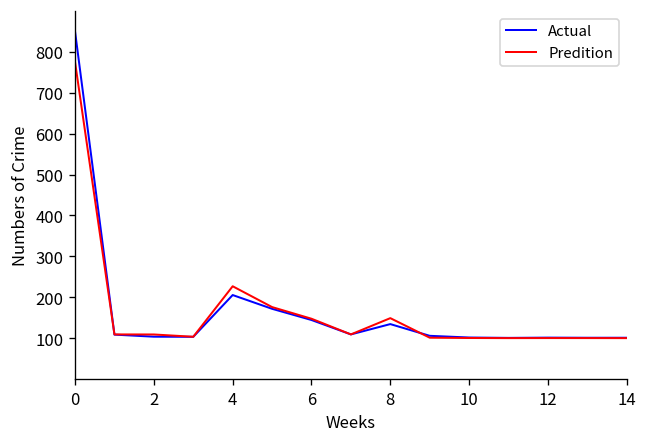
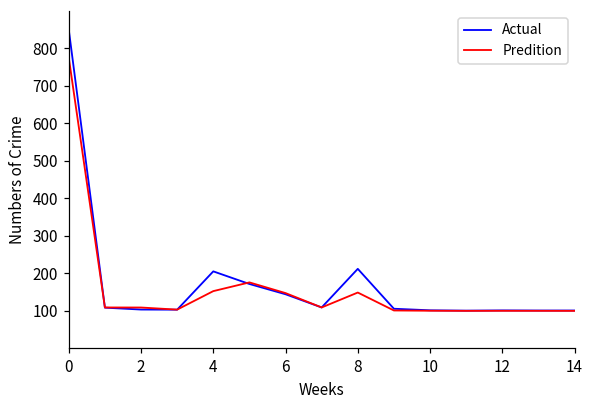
Predition, 4: 230 -> 150
Actual, 8: 130 -> 210
